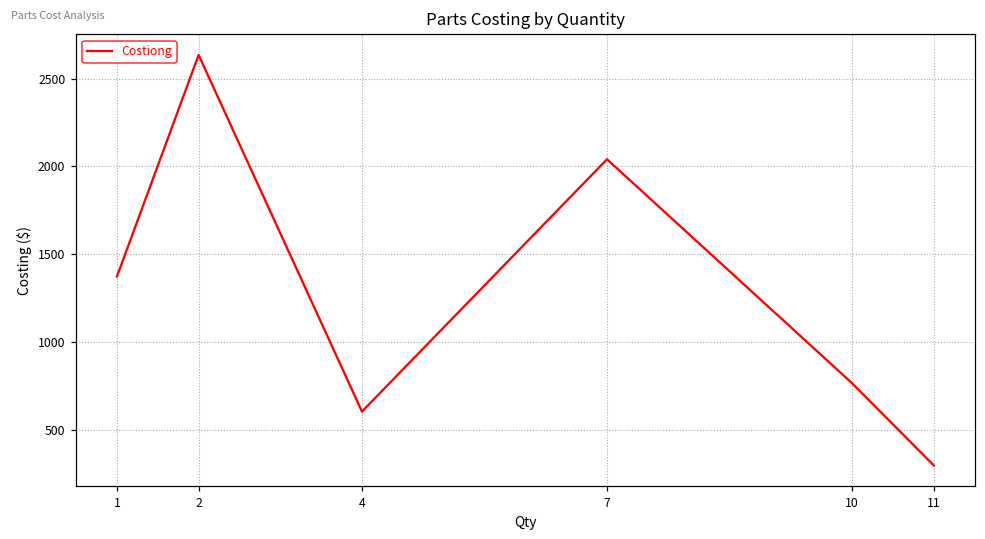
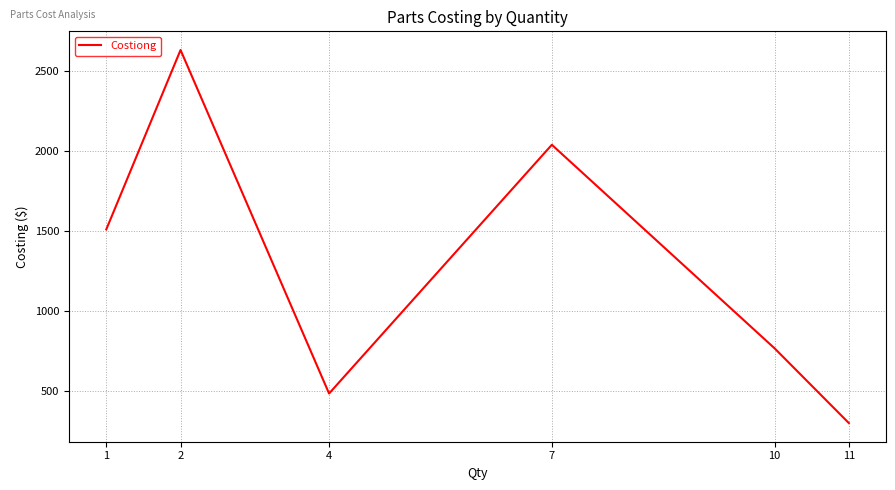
1: 1370 -> 1510
4: 610 -> 480
